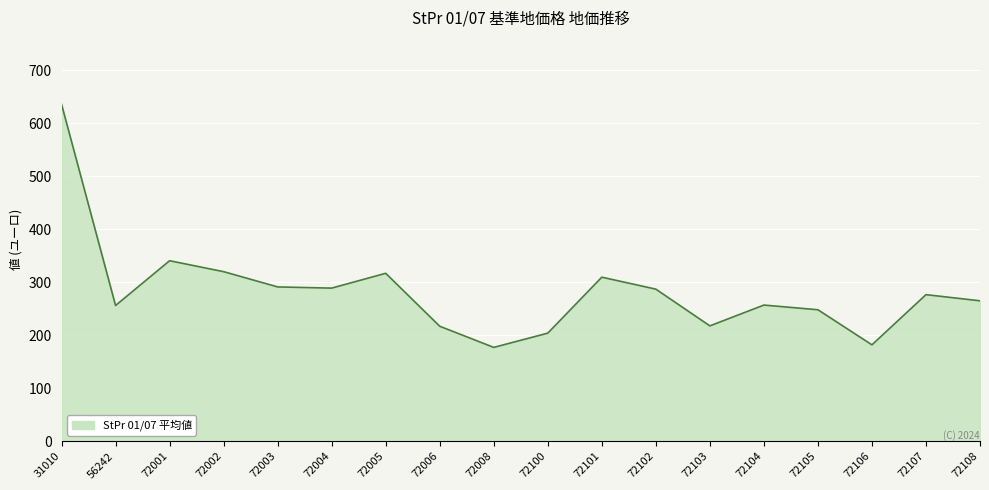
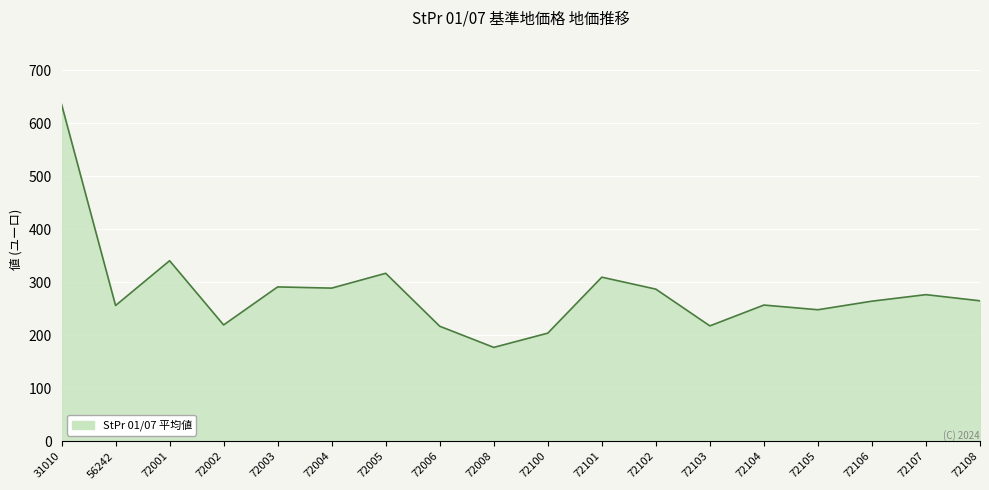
72002: 320 -> 220
72106: 180 -> 260
